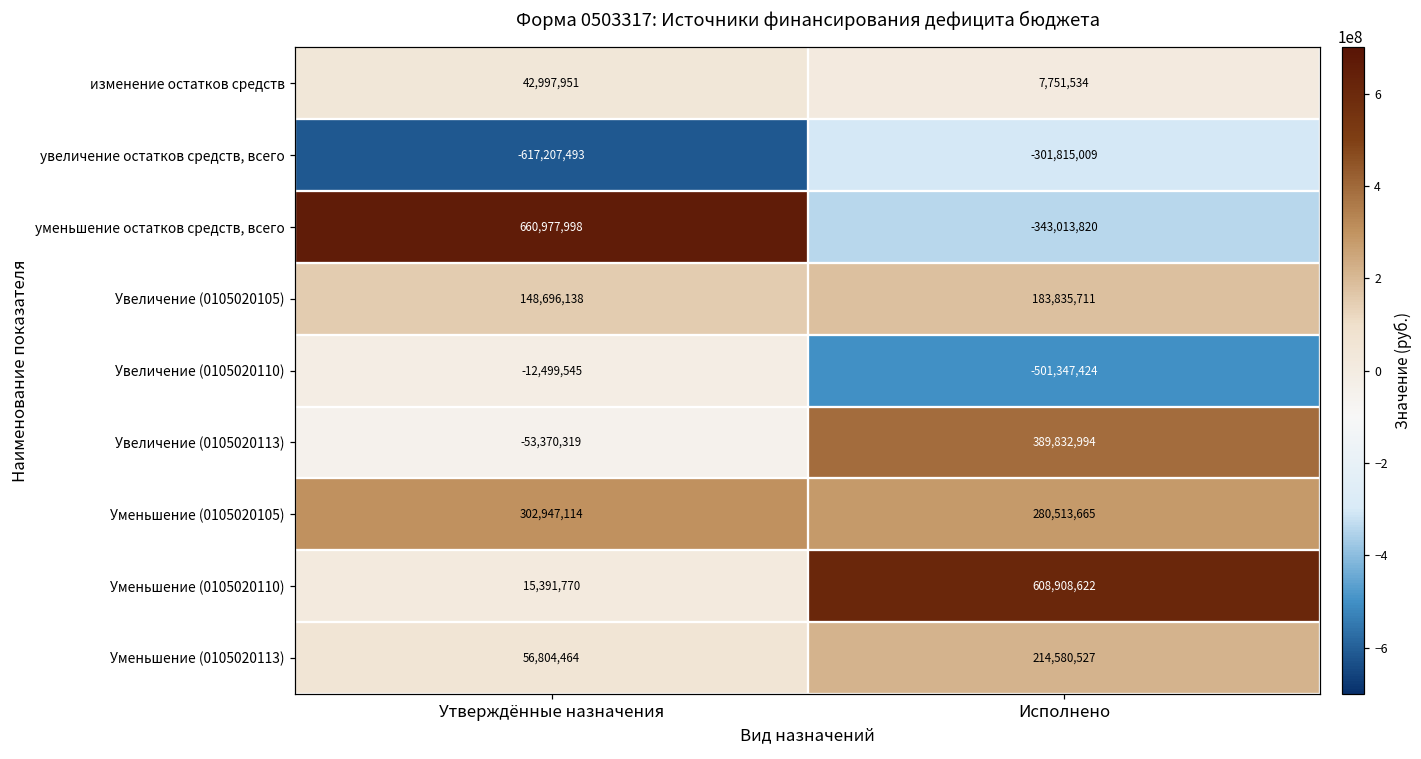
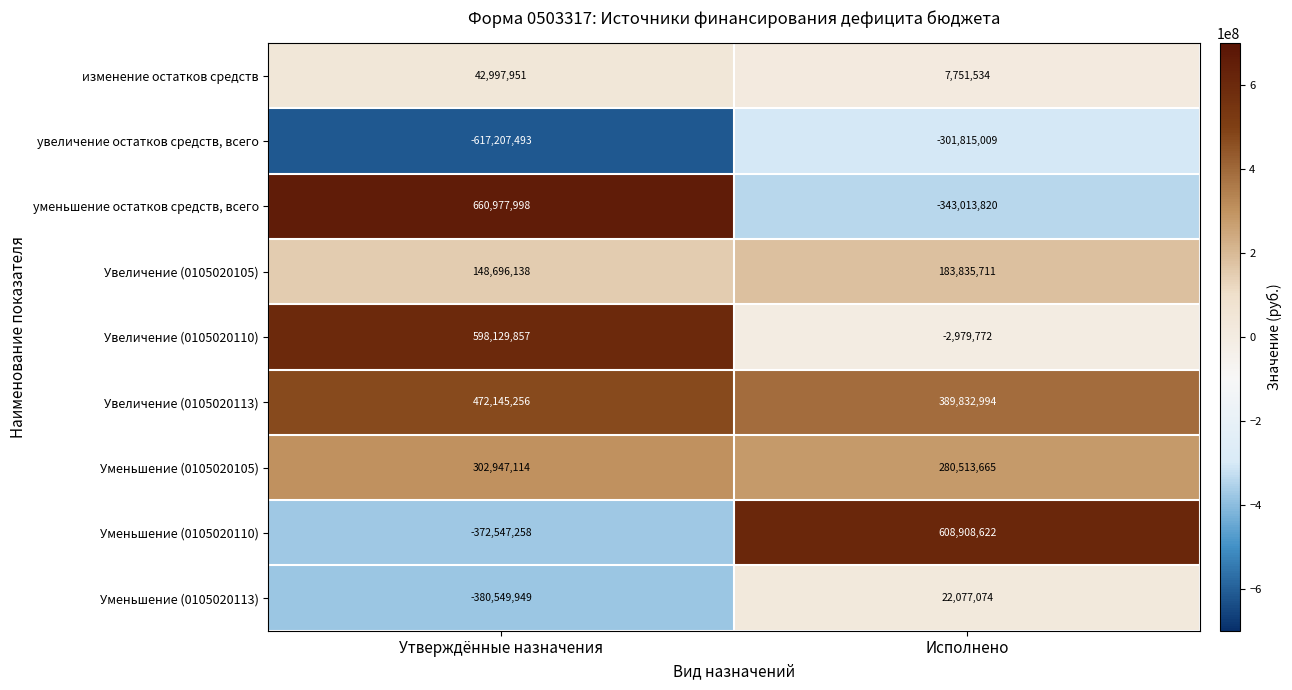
Увеличение (0105020110), Утверждённые назначения: -12,499,545 -> 598,129,857
Увеличение (0105020110), Исполнено: -501,347,424 -> -2,979,772
Увеличение (0105020113), Утверждённые назначения: -53,370,319 -> 472,145,256
Уменьшение (0105020110), Утверждённые назначения: 15,391,770 -> -372,547,258
Уменьшение (0105020113), Утверждённые назначения: 56,804,464 -> -380,549,949
Уменьшение (0105020113), Исполнено: 214,580,527 -> 22,077,074
